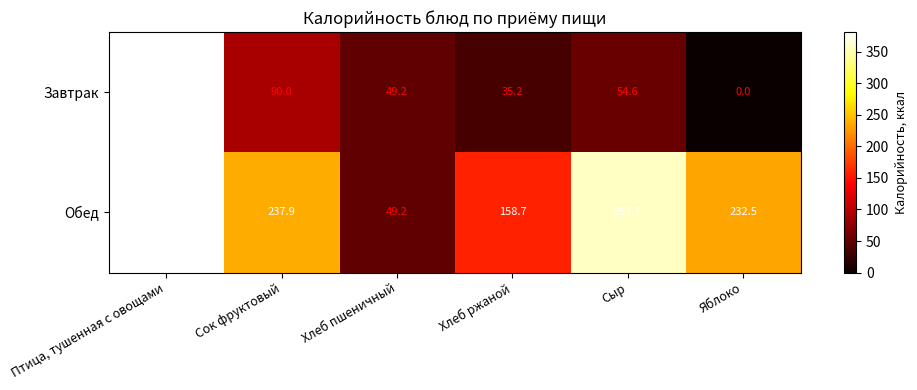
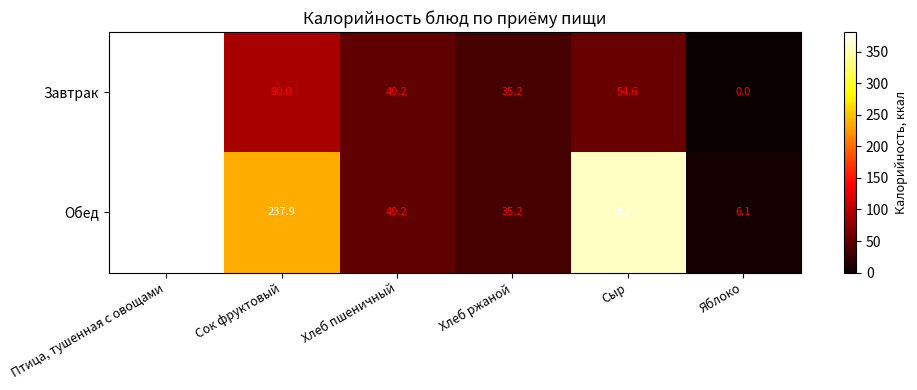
Обед, Хлеб ржаной: 158.7 -> 35.2
Обед, Яблоко: 232.5 -> 6.1
